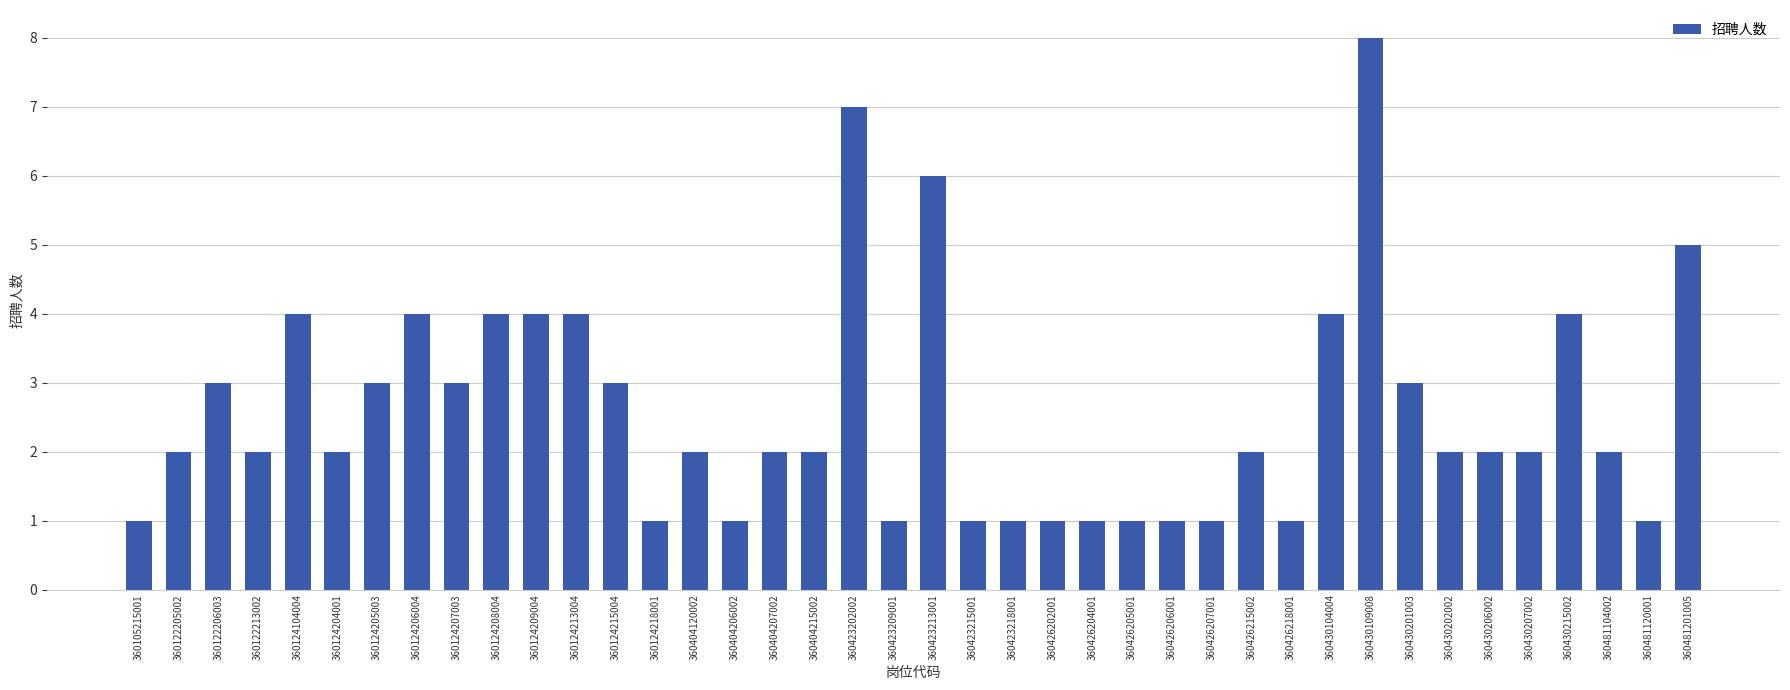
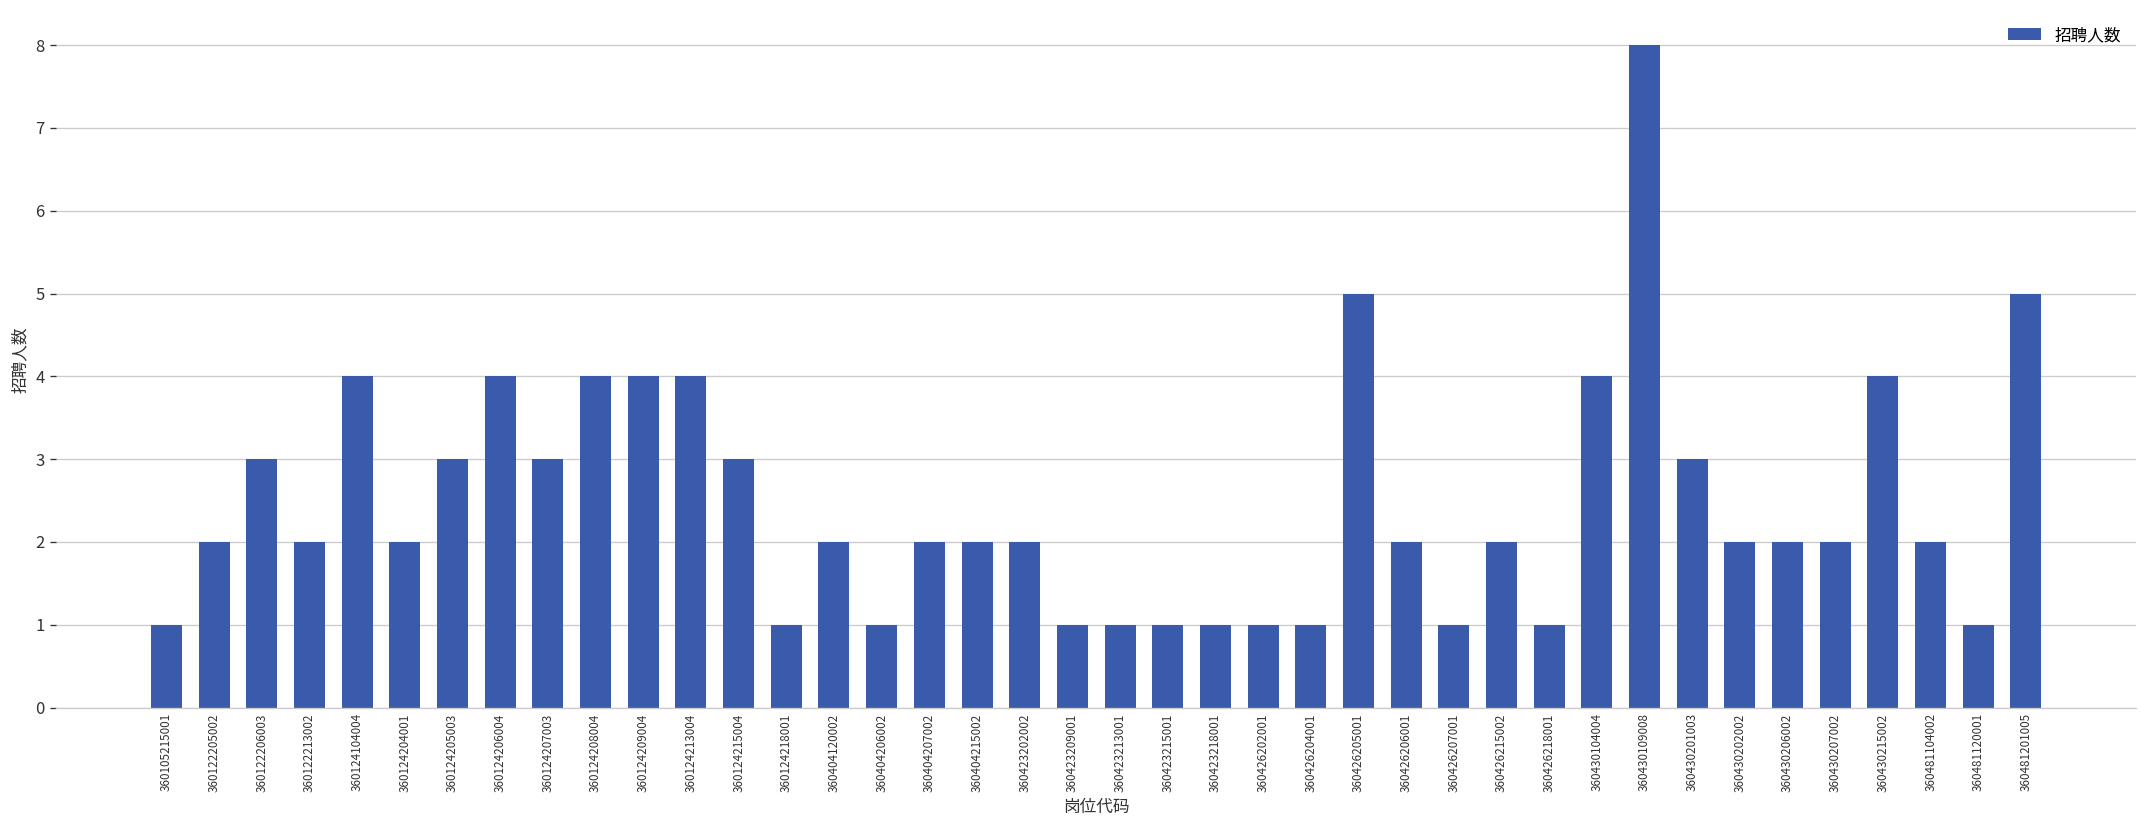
360423202002: 7 -> 2
360423213001: 6 -> 1
360426205001: 1 -> 5
360426206001: 1 -> 2
